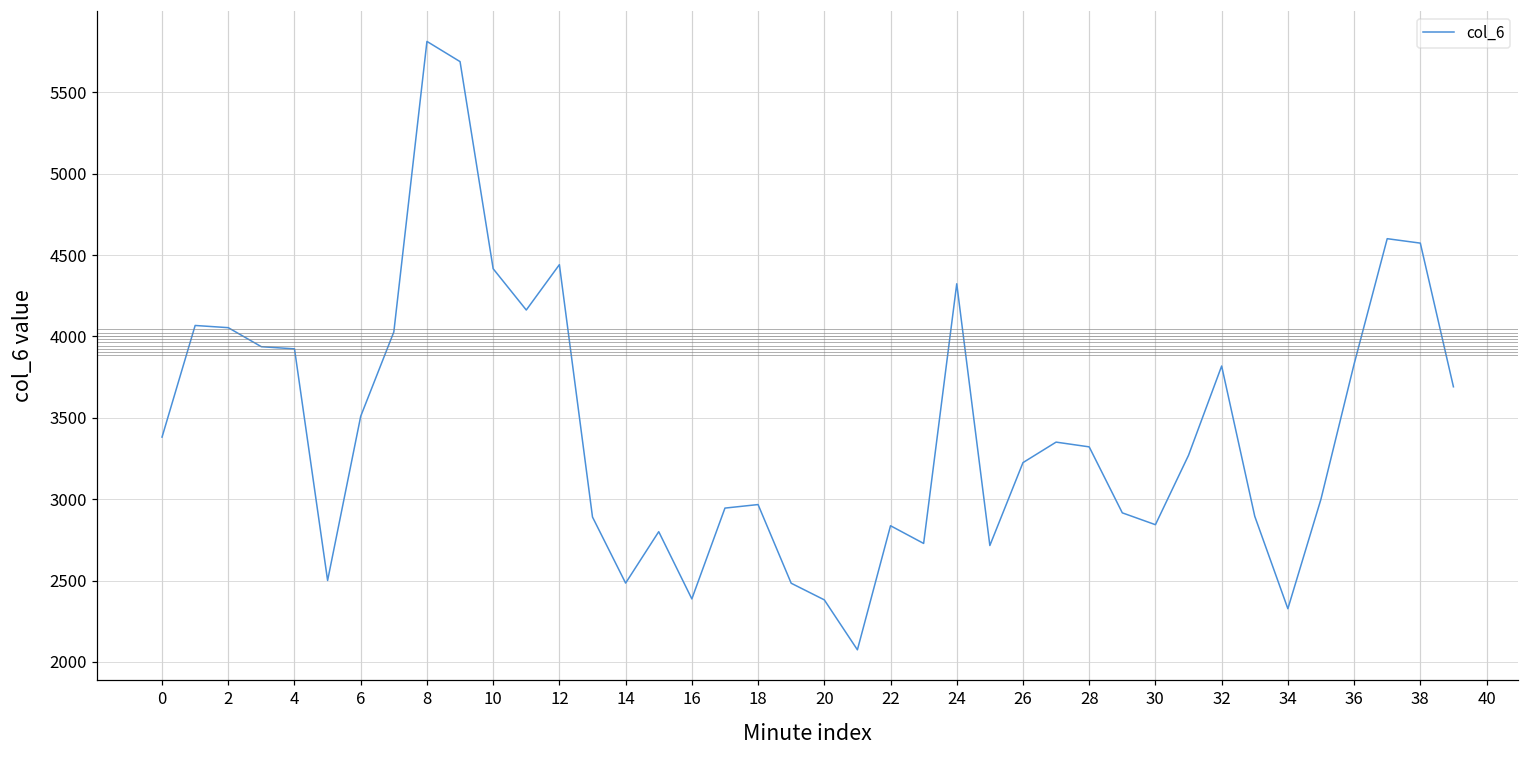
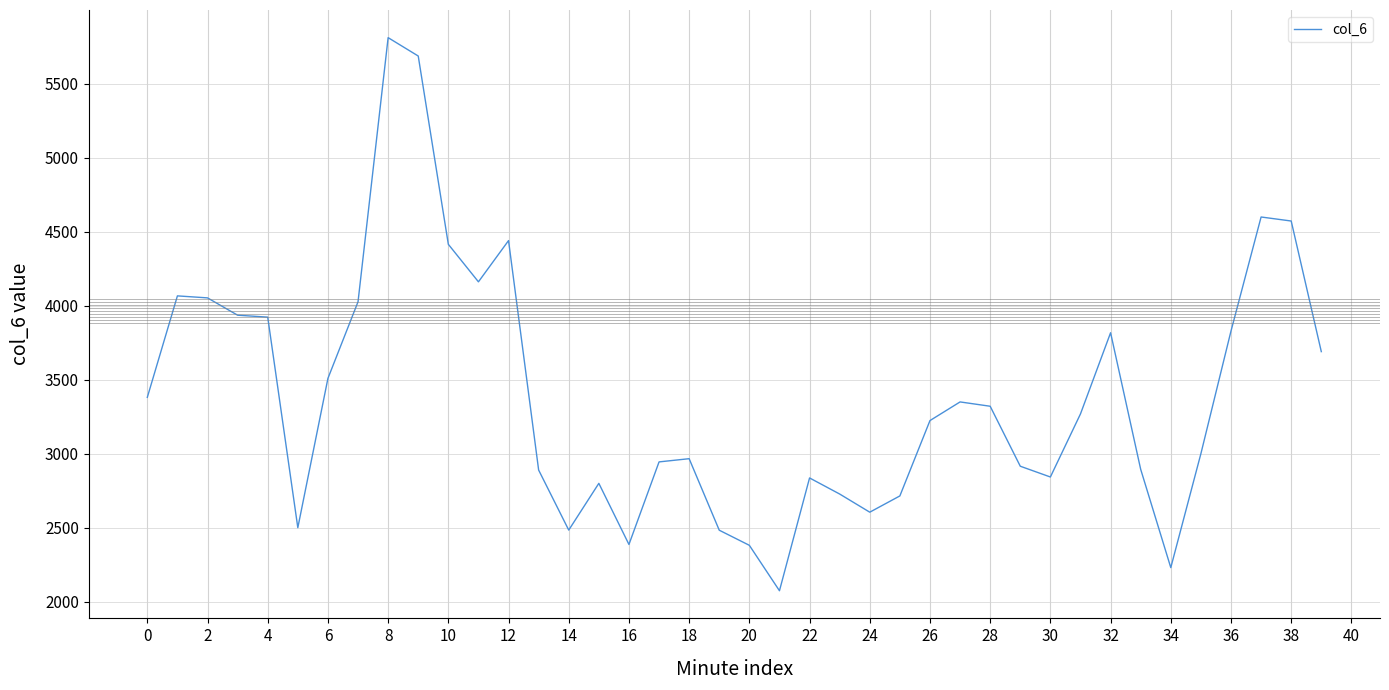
24: 4320 -> 2610
34: 2330 -> 2230
